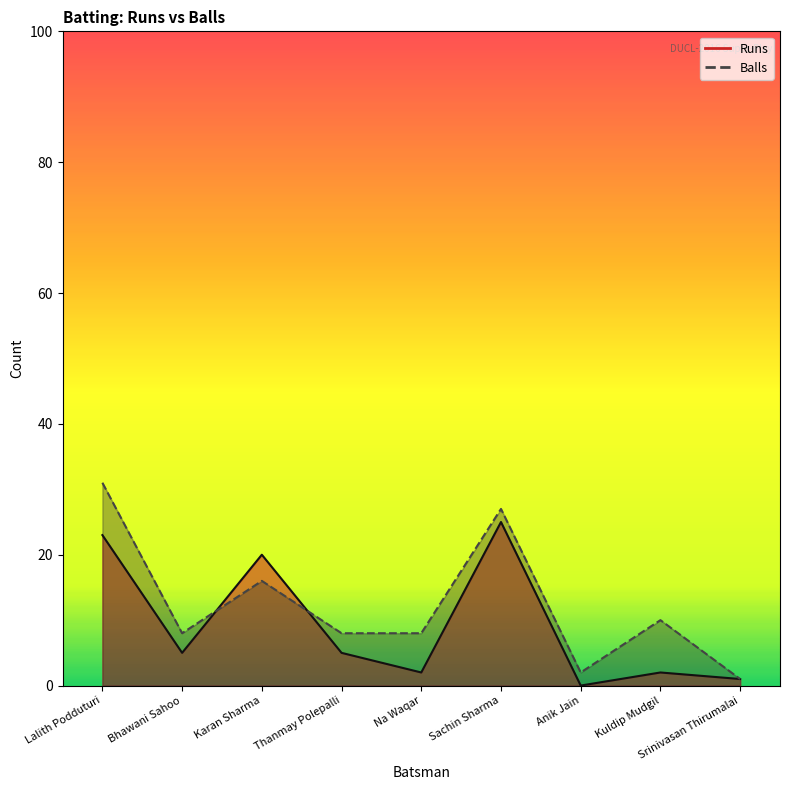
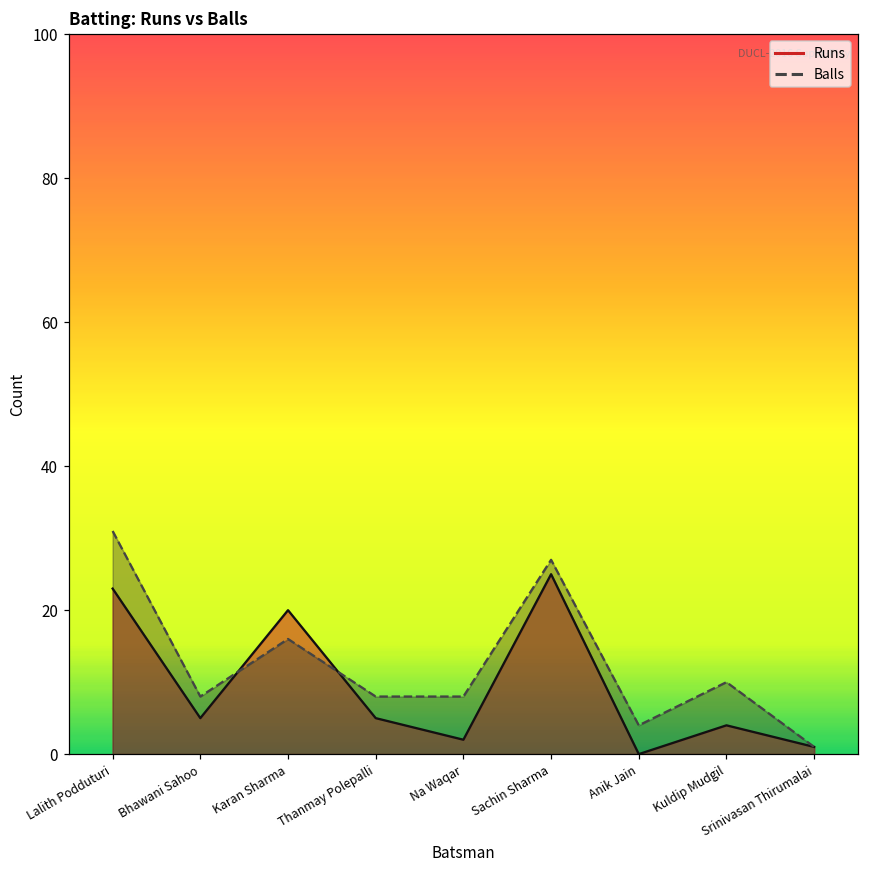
Balls, Anik Jain: 2 -> 4
Runs, Kuldip Mudgil: 2 -> 4
